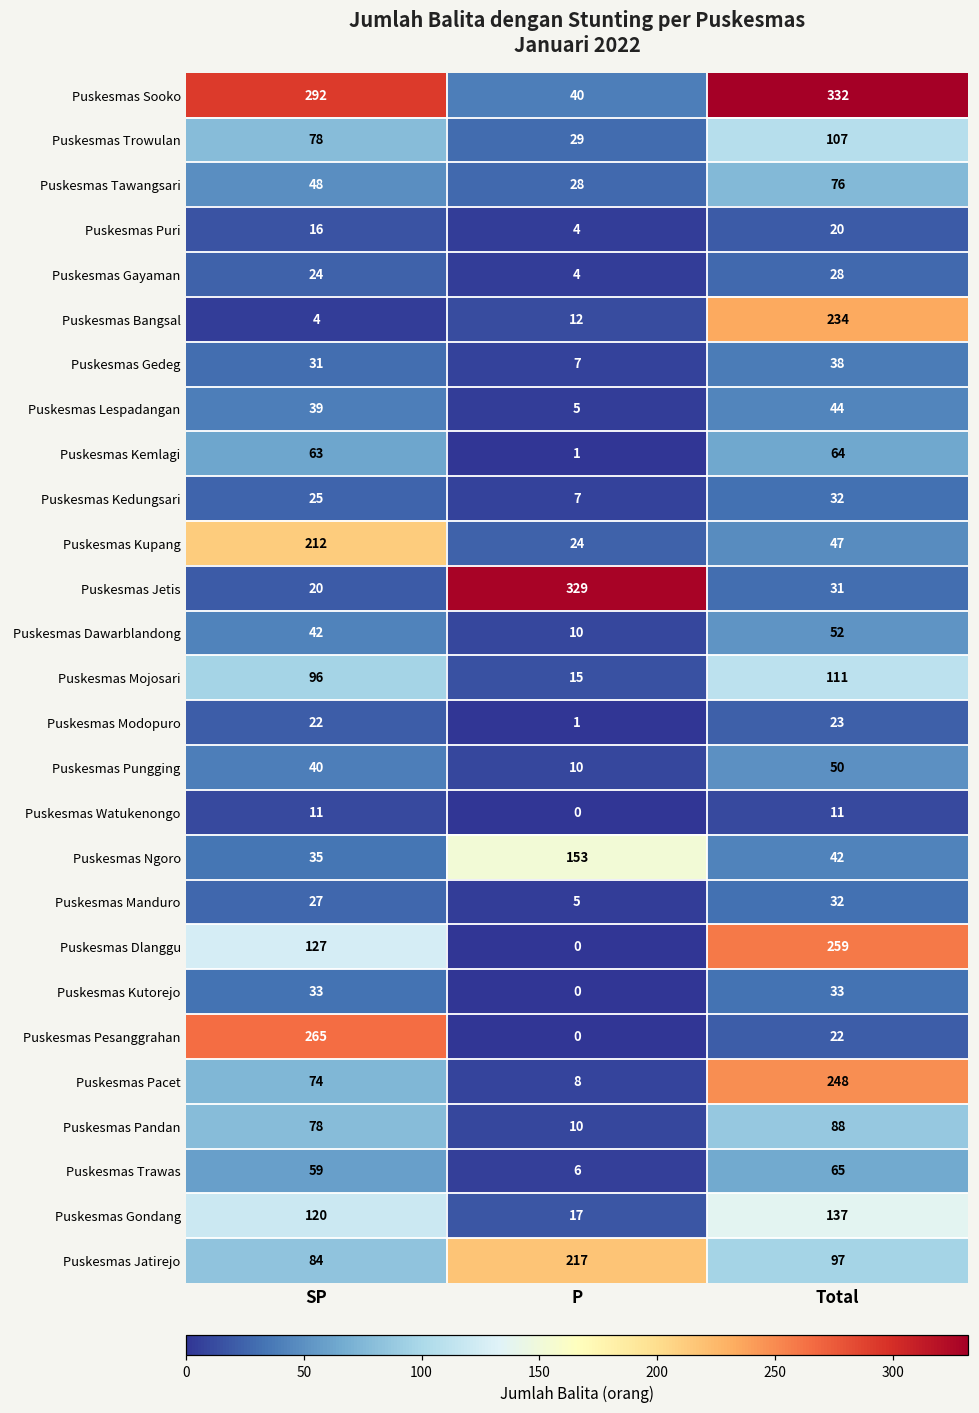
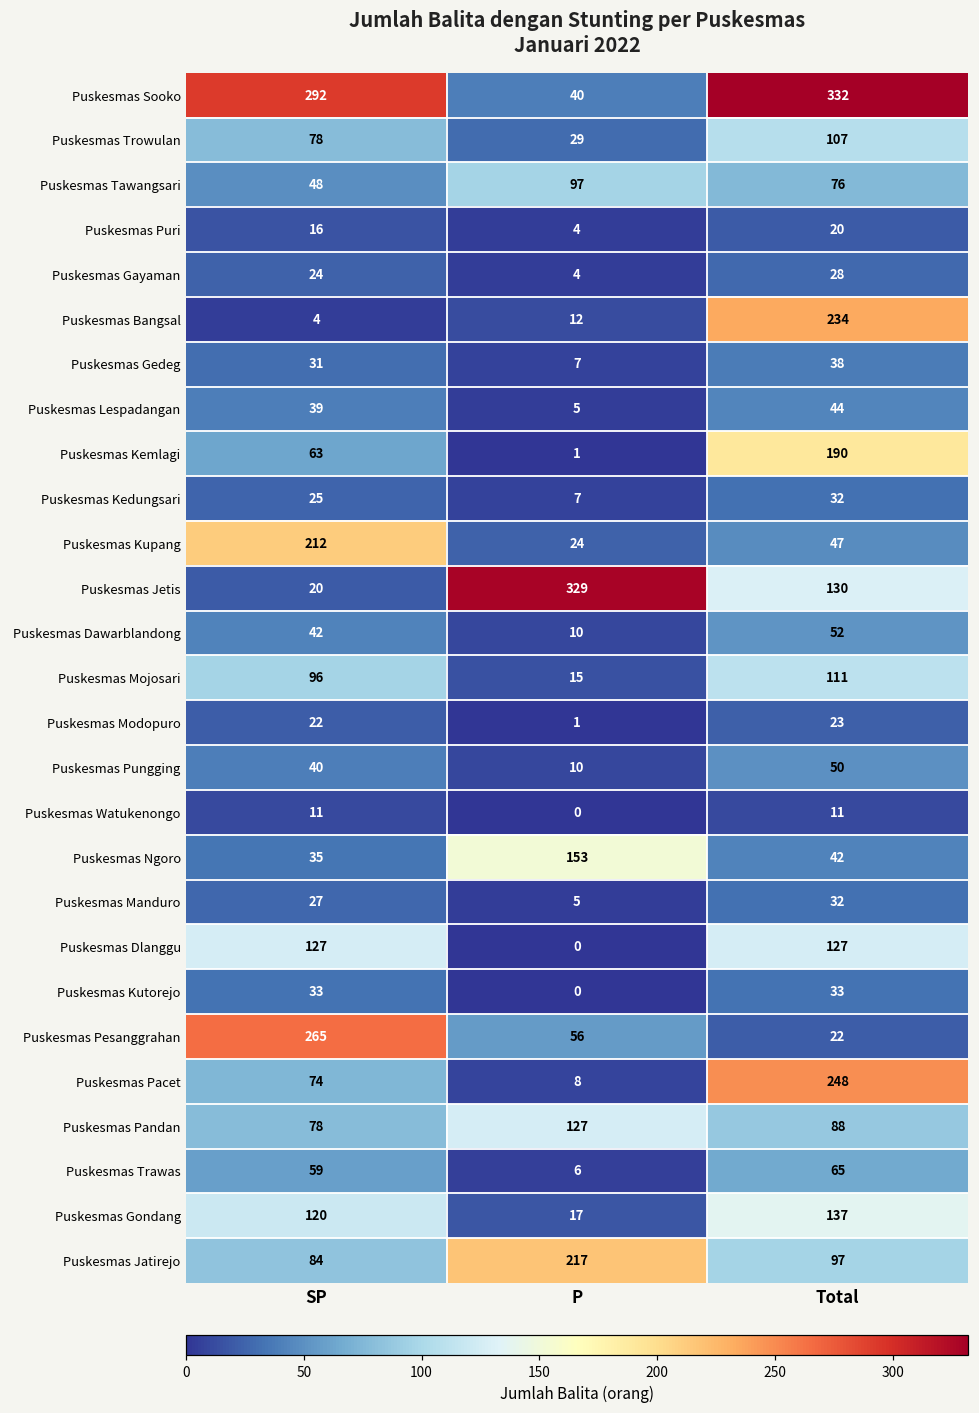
Puskesmas Tawangsari, P: 28 -> 97
Puskesmas Kemlagi, Total: 64 -> 190
Puskesmas Jetis, Total: 31 -> 130
Puskesmas Dlanggu, Total: 259 -> 127
Puskesmas Pesanggrahan, P: 0 -> 56
Puskesmas Pandan, P: 10 -> 127
